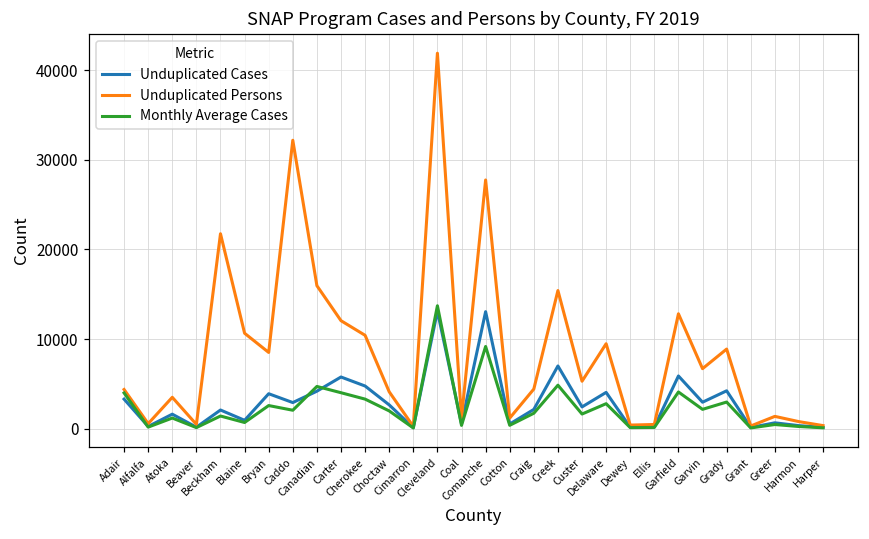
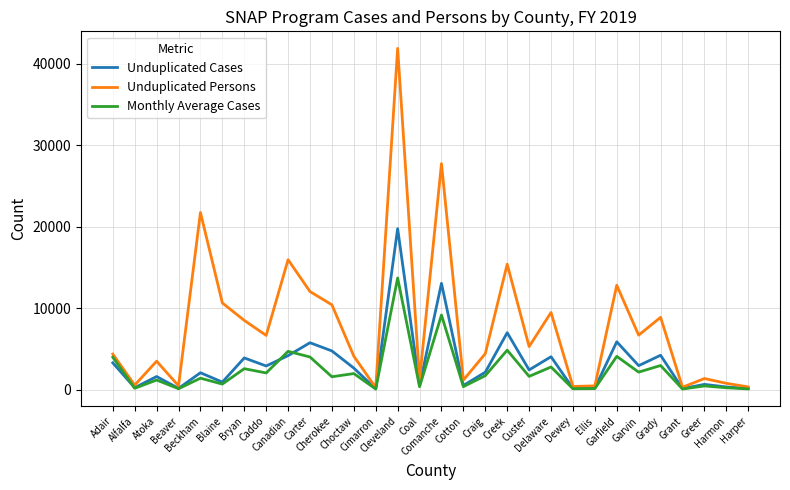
Unduplicated Persons, Caddo: 32000 -> 7000
Monthly Average Cases, Cherokee: 3000 -> 2000
Unduplicated Cases, Cleveland: 13000 -> 20000
